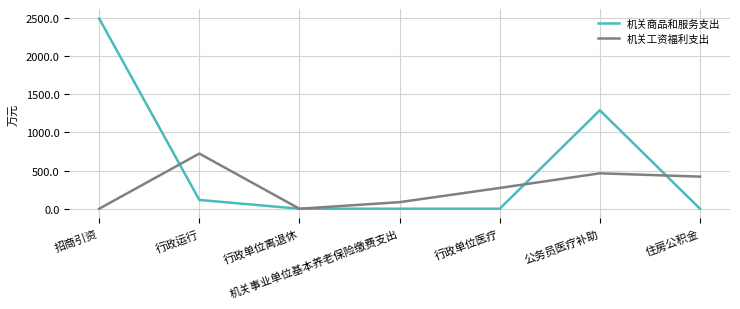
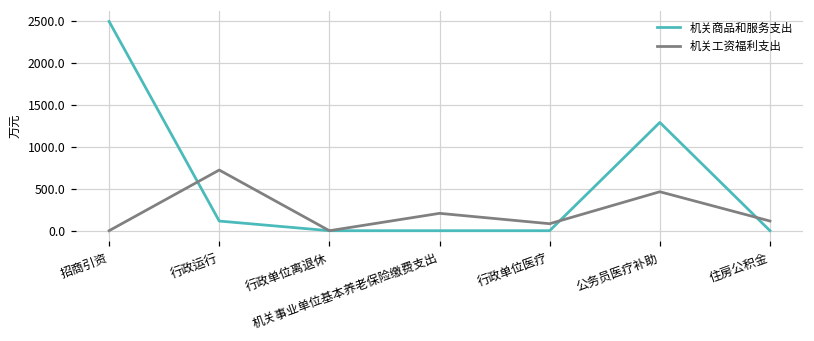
机关工资福利支出, 机关事业单位基本养老保险缴费支出: 100 -> 200
机关工资福利支出, 行政单位医疗: 300 -> 100
机关工资福利支出, 住房公积金: 400 -> 100
